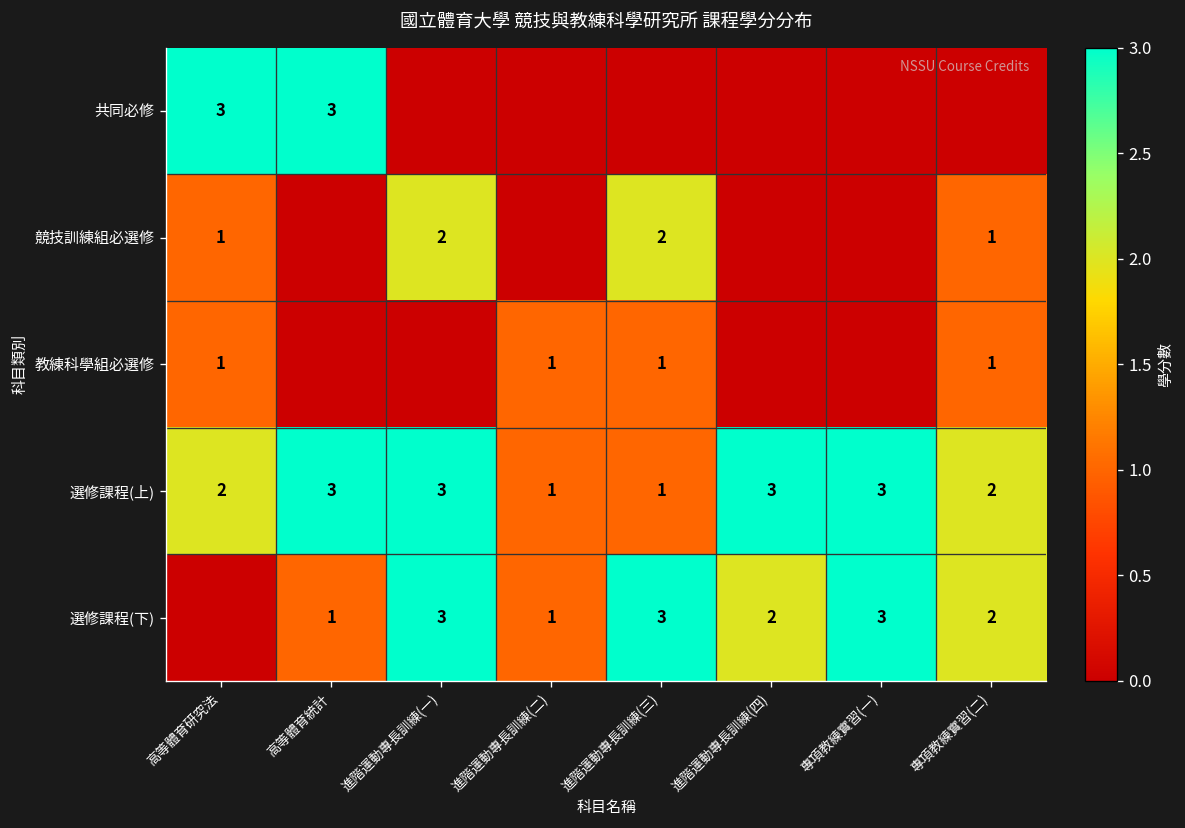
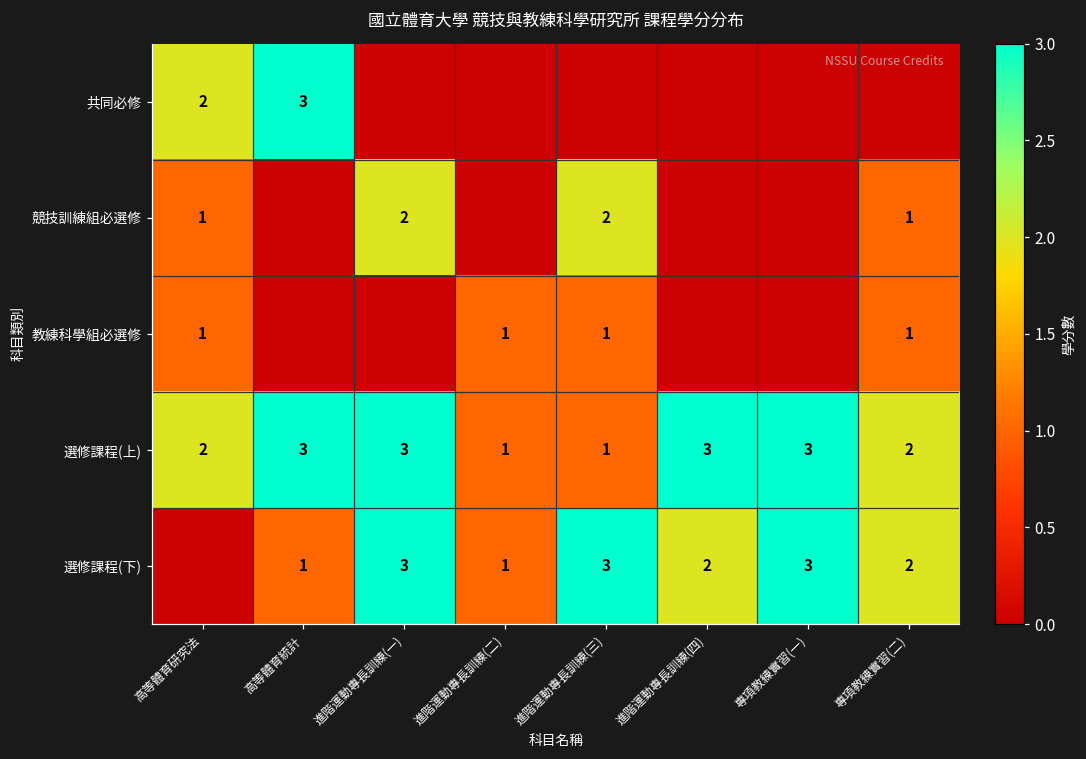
共同必修, 高等體育研究法: 3 -> 2
